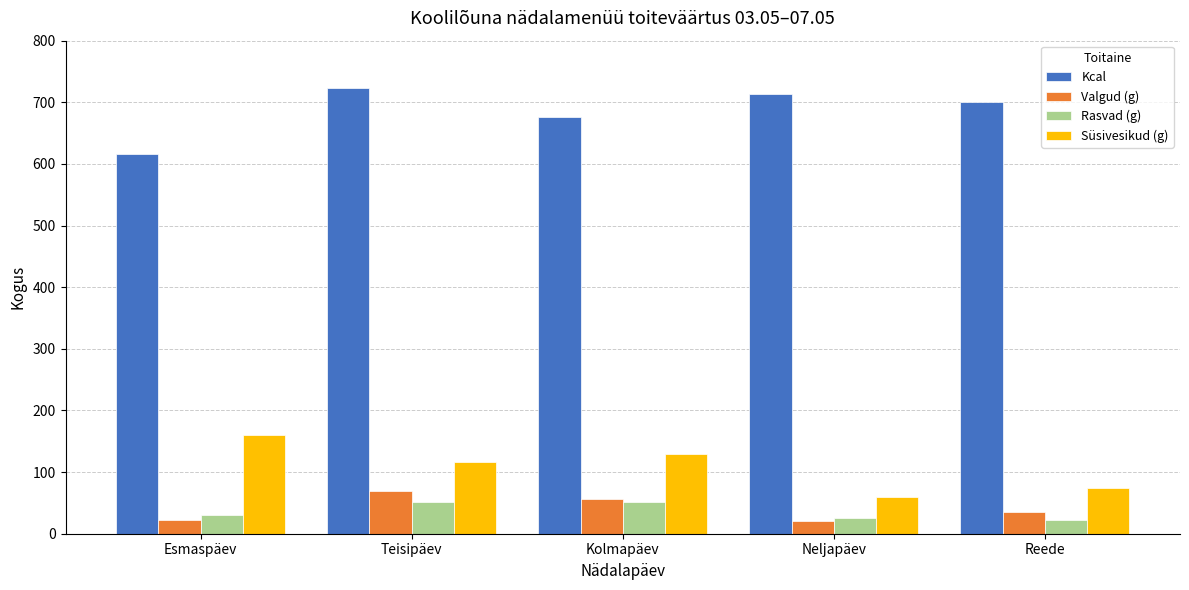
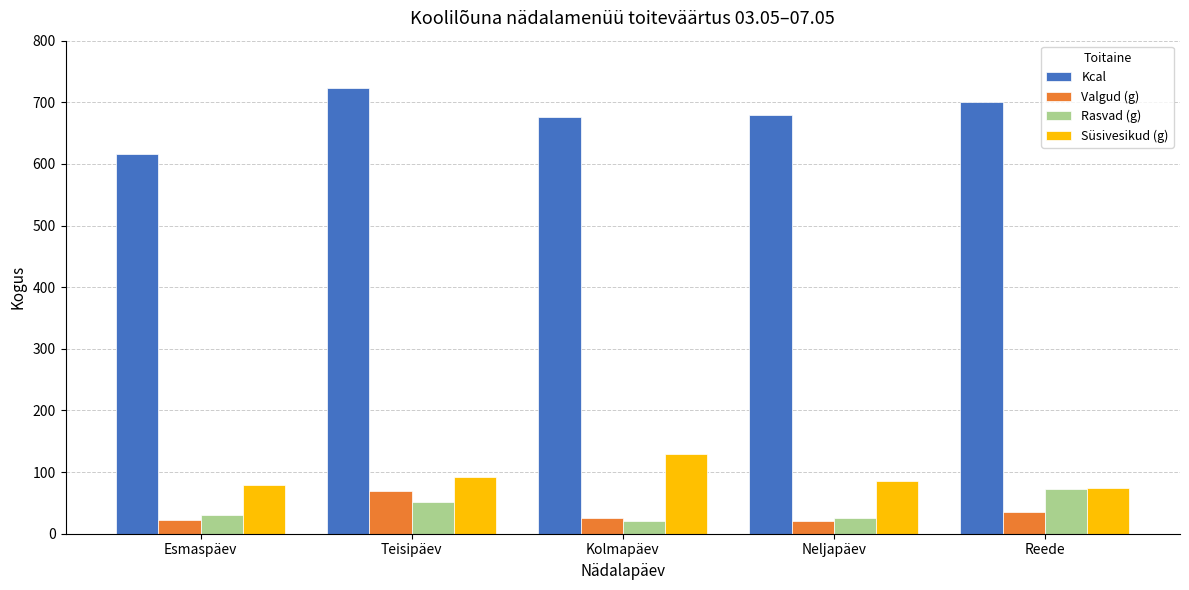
Süsivesikud (g), Esmaspäev: 160 -> 80
Süsivesikud (g), Teisipäev: 120 -> 90
Valgud (g), Kolmapäev: 60 -> 30
Rasvad (g), Kolmapäev: 50 -> 20
Kcal, Neljapäev: 710 -> 680
Süsivesikud (g), Neljapäev: 60 -> 90
Rasvad (g), Reede: 20 -> 70
